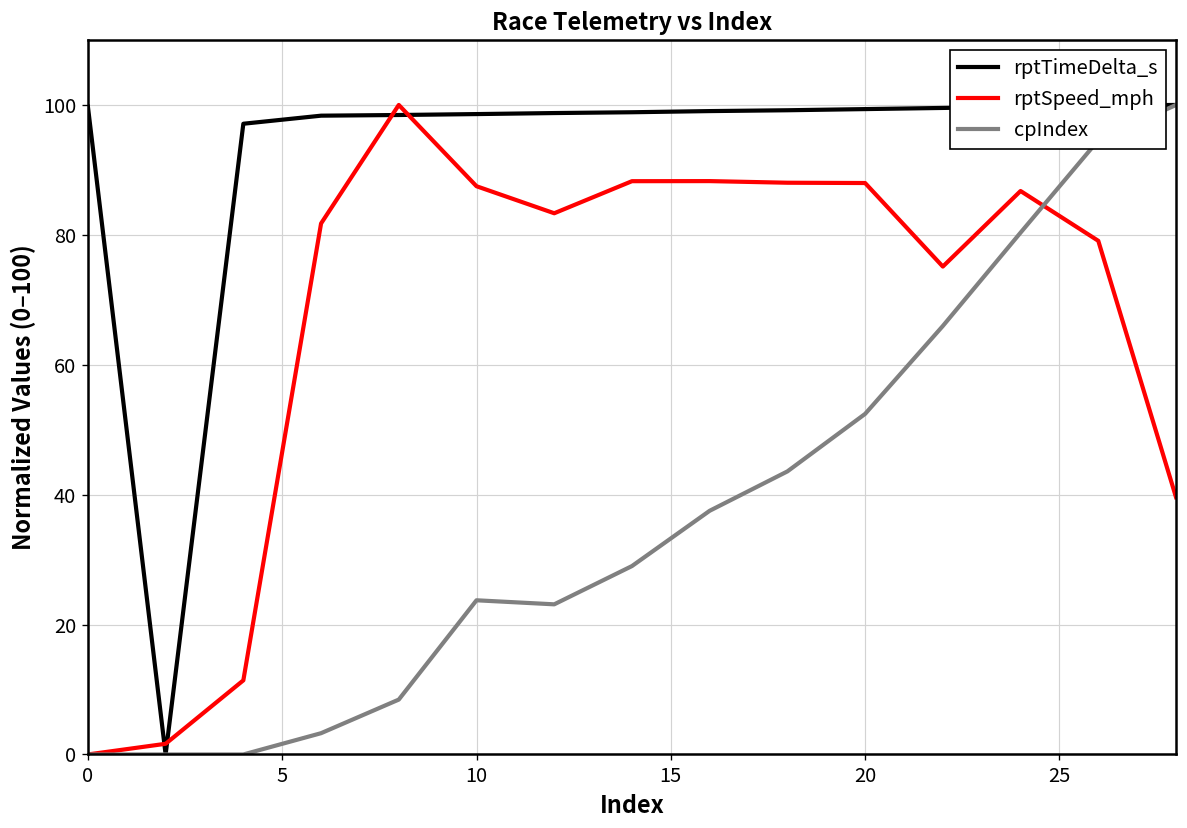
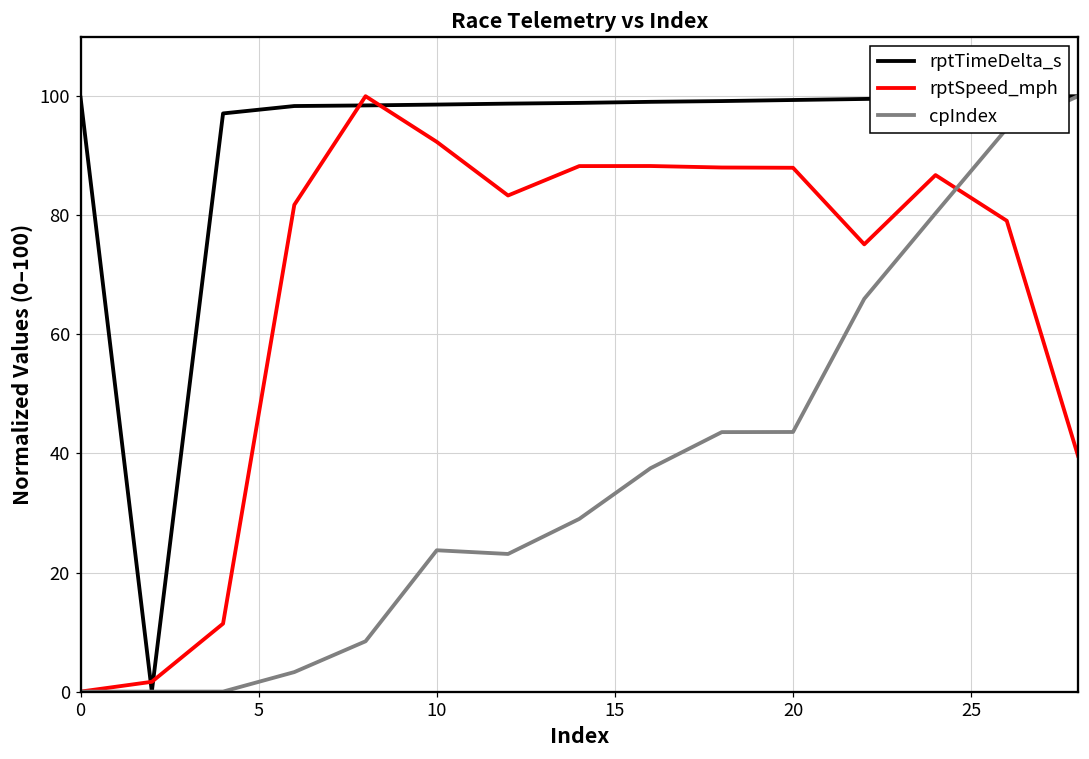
rptSpeed_mph, 10: 87 -> 92
cpIndex, 20: 52 -> 44
